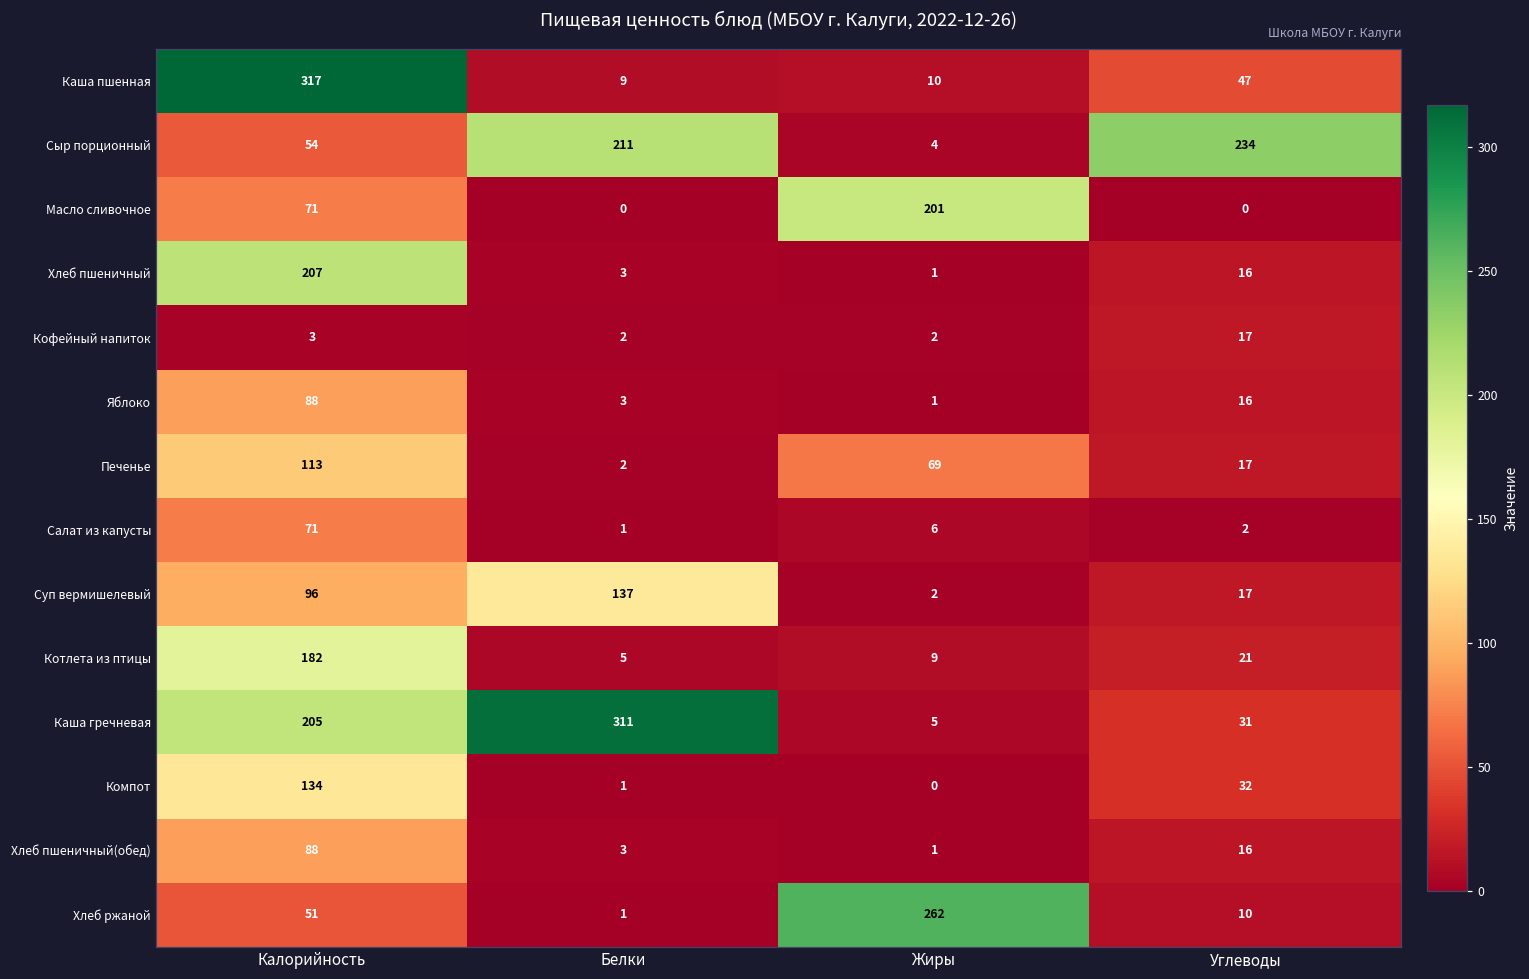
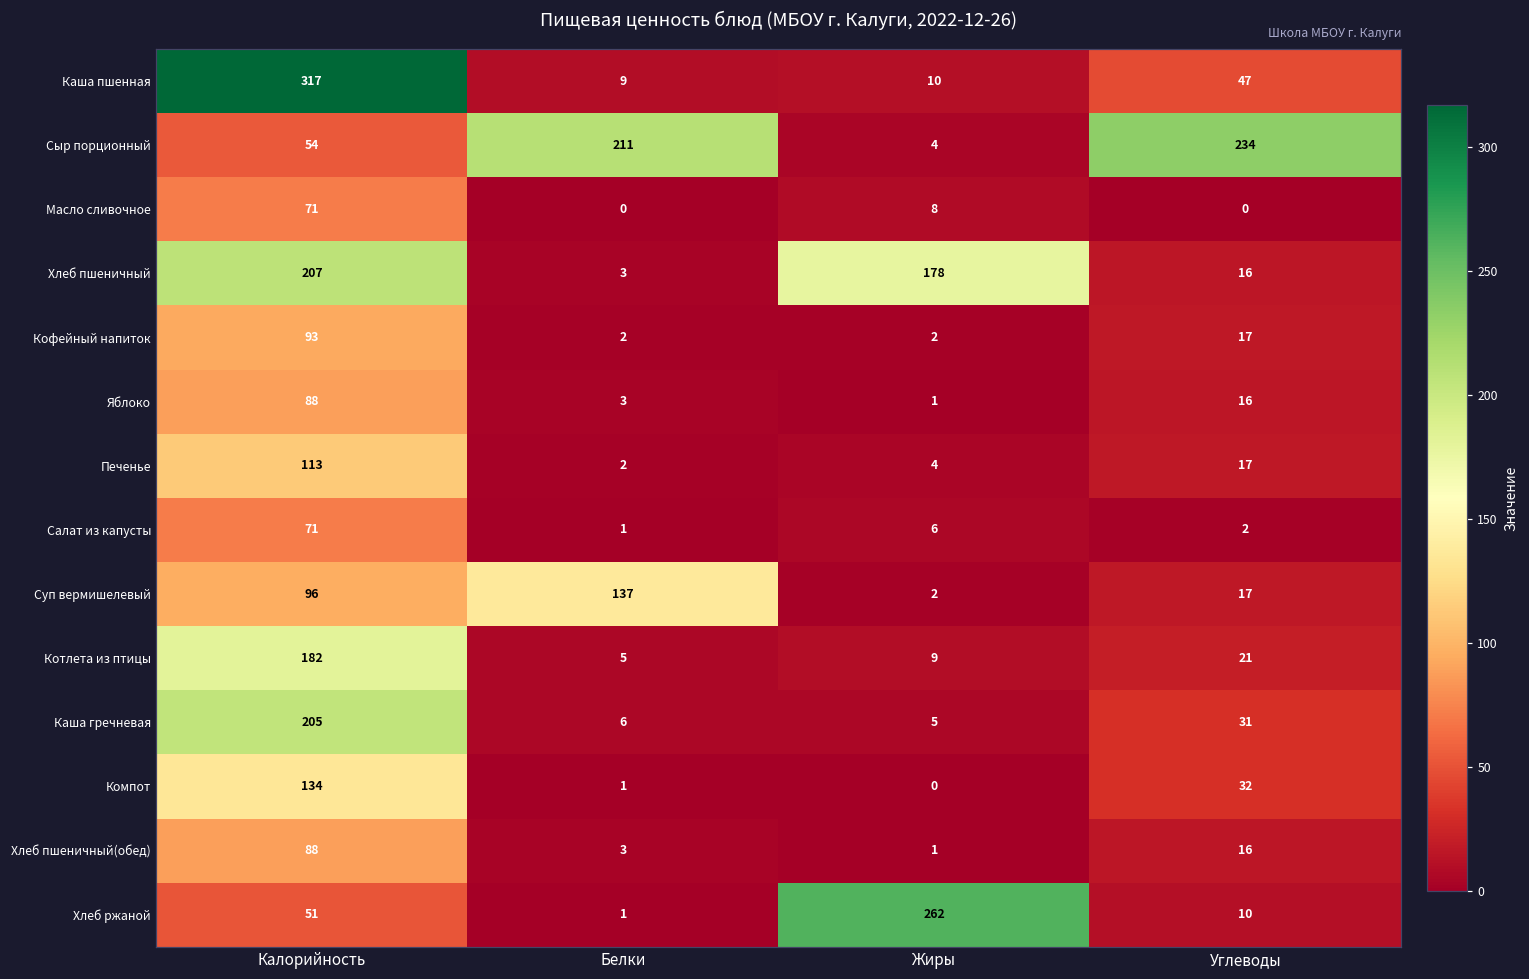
Масло сливочное, Жиры: 201 -> 8
Хлеб пшеничный, Жиры: 1 -> 178
Кофейный напиток, Калорийность: 3 -> 93
Печенье, Жиры: 69 -> 4
Каша гречневая, Белки: 311 -> 6
